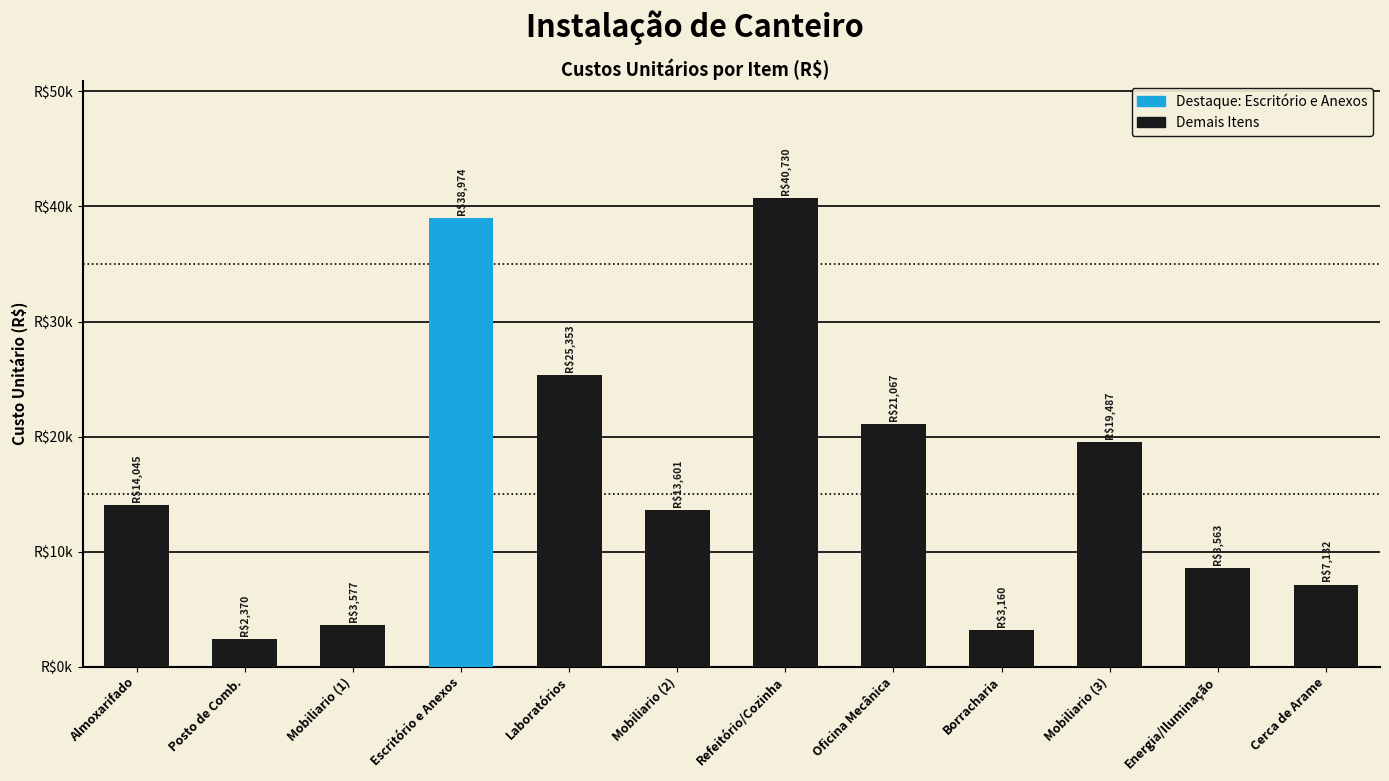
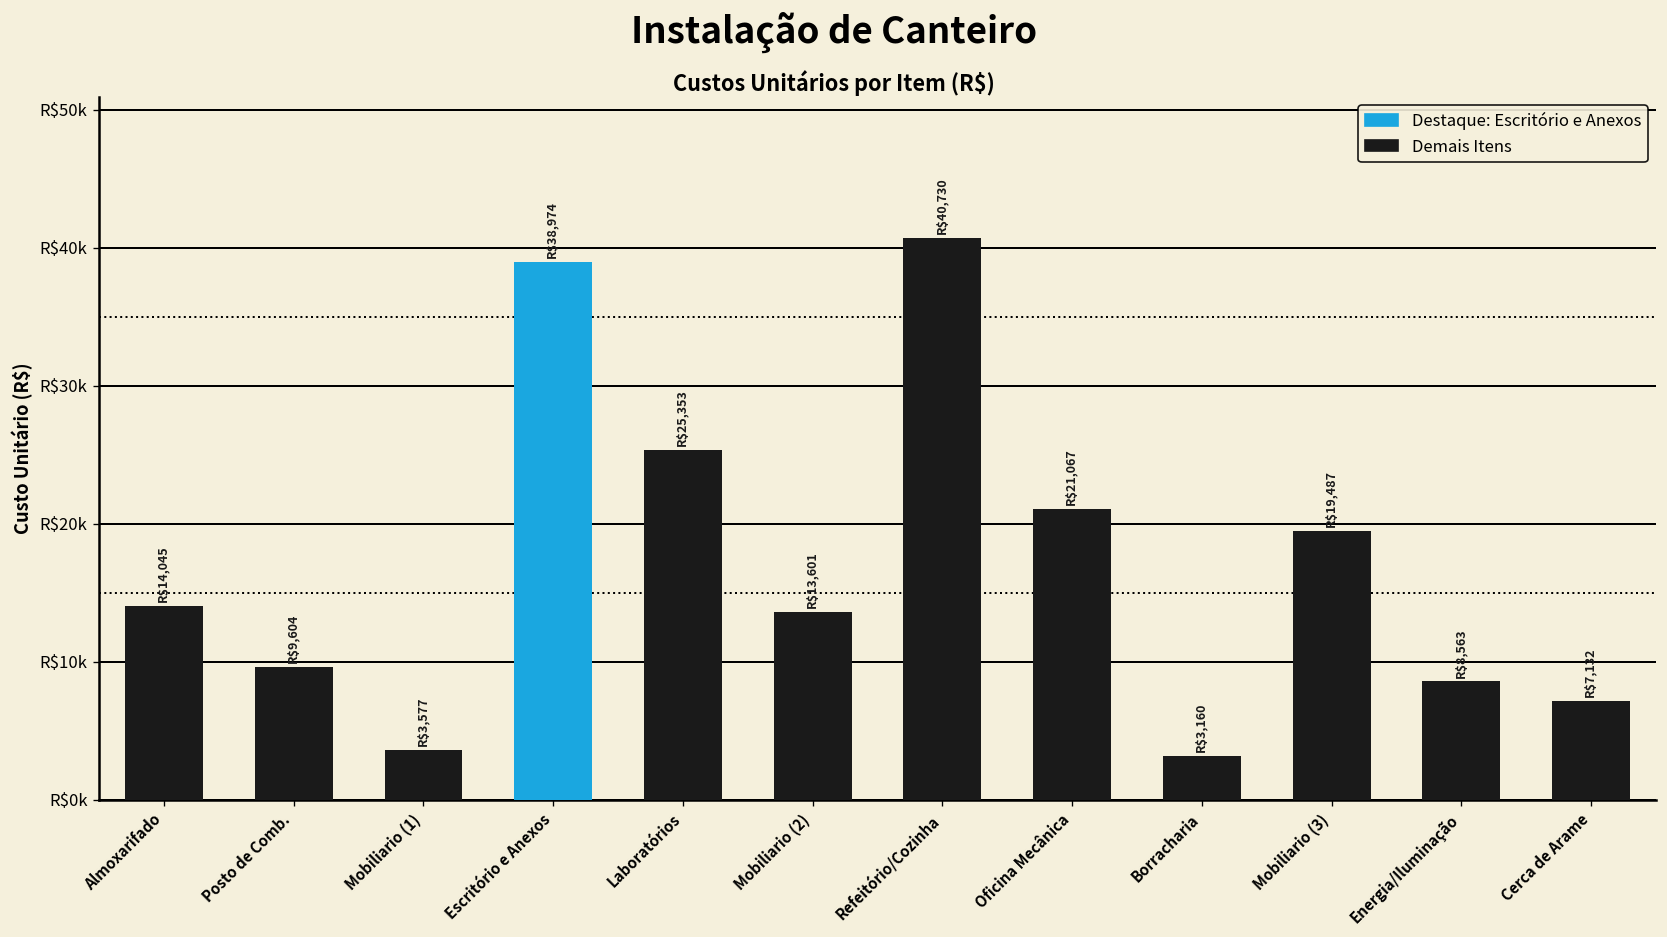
Posto de Comb.: $2,370 -> $9,604
